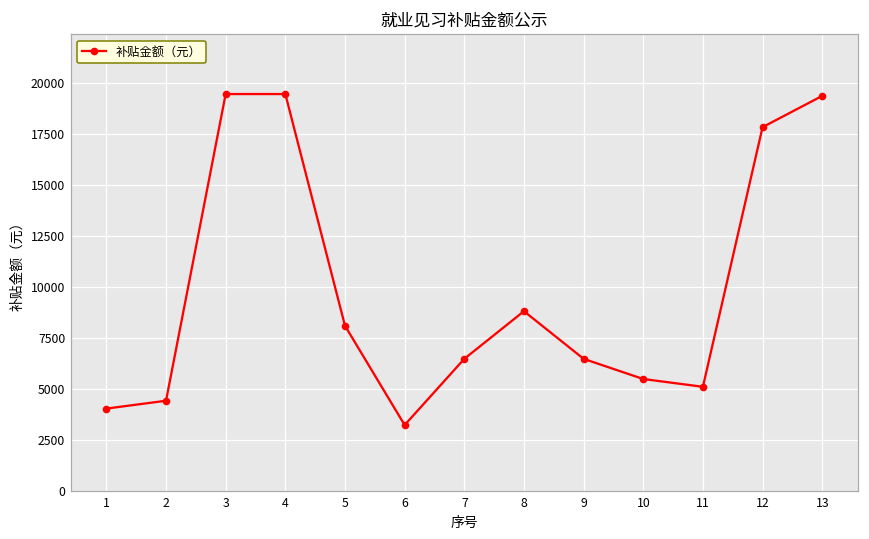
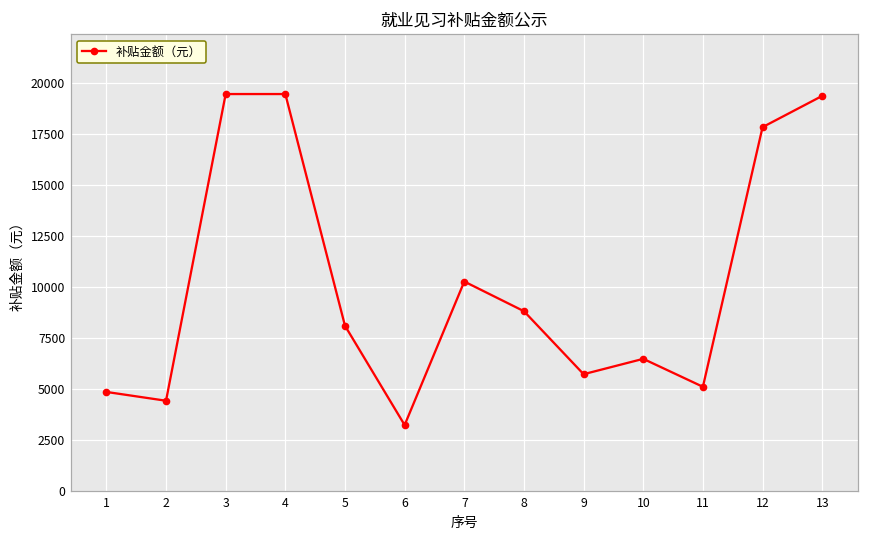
1: 4000 -> 4900
7: 6500 -> 10300
9: 6500 -> 5700
10: 5500 -> 6500
